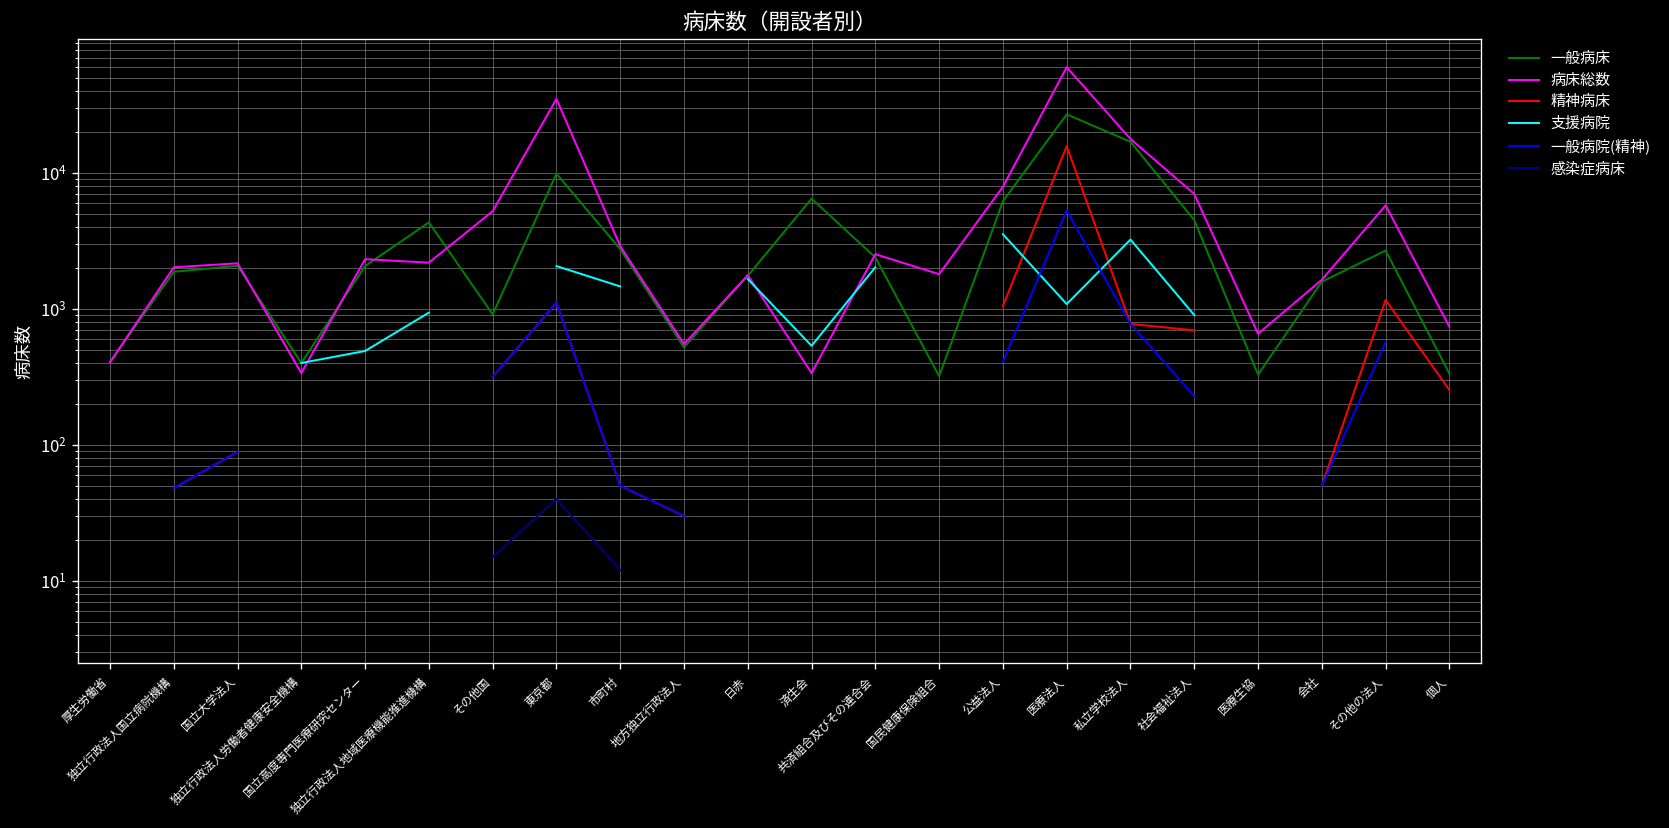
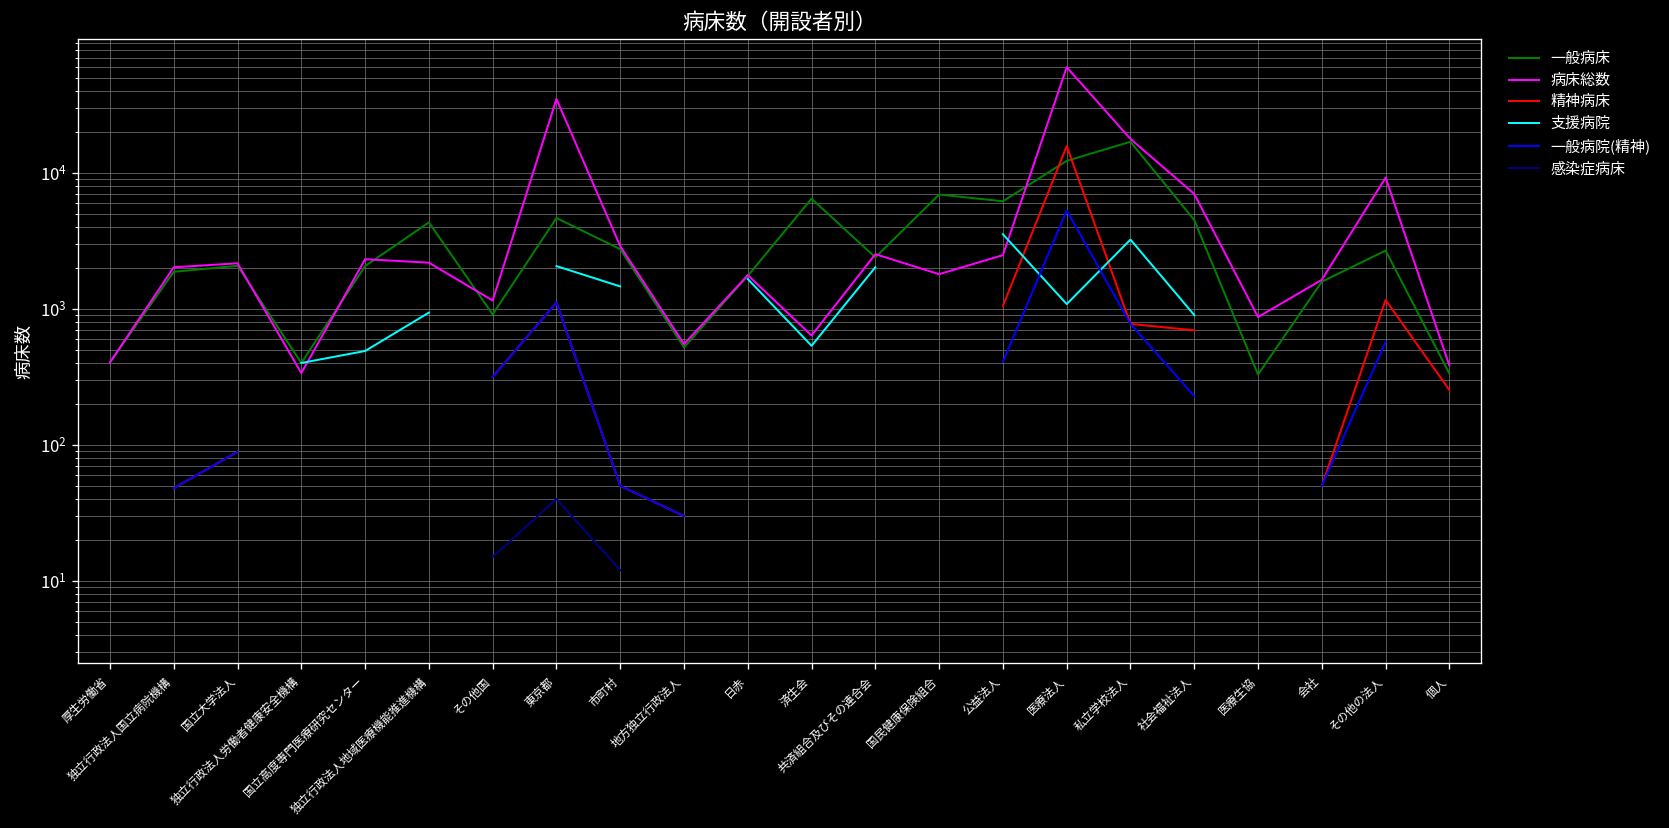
病床総数, その他国: 5000 -> 1200
一般病床, 東京都: 10000 -> 4600
病床総数, 済生会: 340 -> 600
一般病床, 国民健康保険組合: 320 -> 7000
病床総数, 公益法人: 8000 -> 2500
一般病床, 医療法人: 27000 -> 12000
病床総数, 医療生協: 700 -> 900
病床総数, その他の法人: 6000 -> 9000
病床総数, 個人: 700 -> 380
